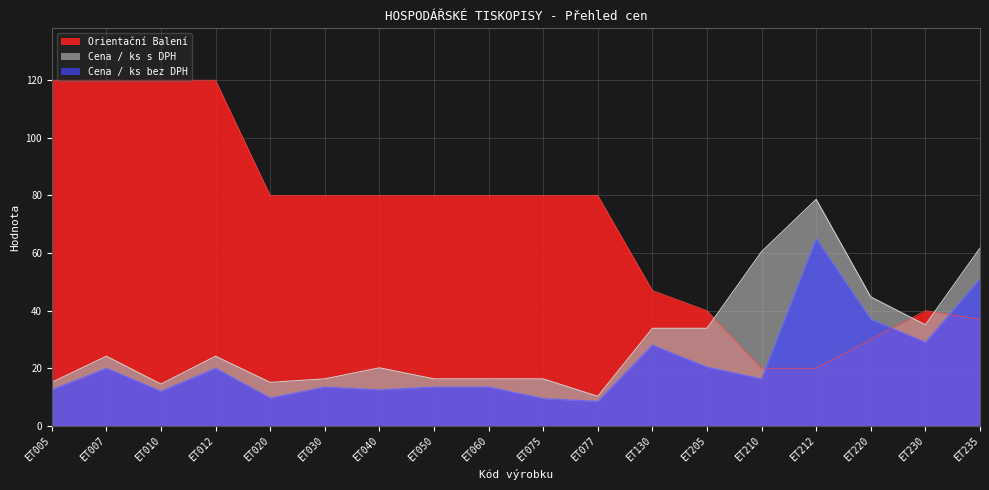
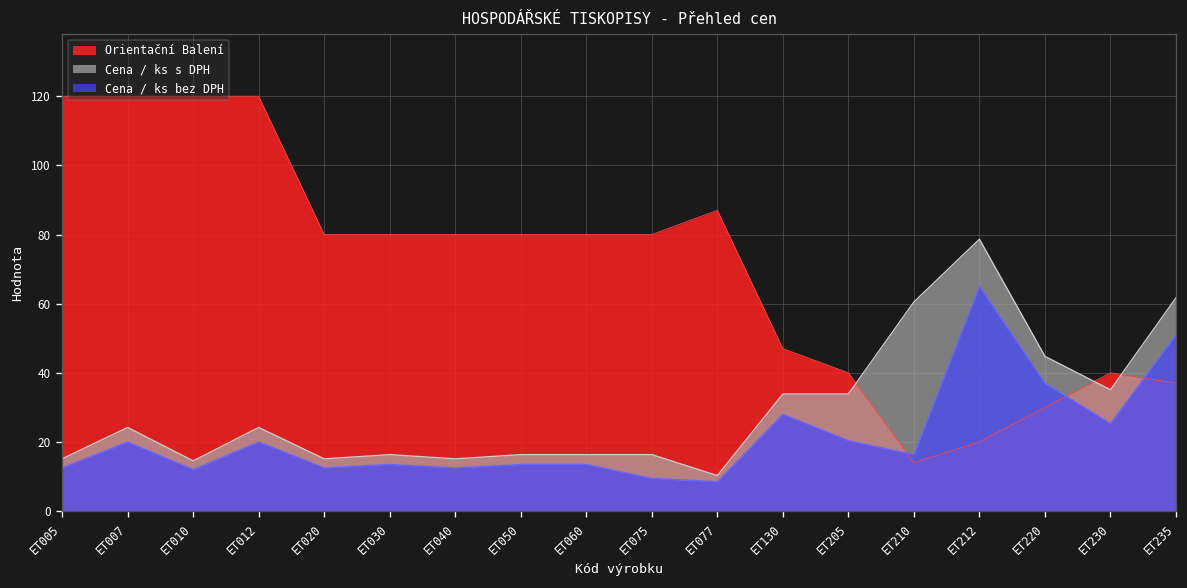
Cena / ks bez DPH, ET020: 10 -> 12
Cena / ks s DPH, ET040: 20 -> 15
Orientační Balení, ET077: 80 -> 87
Orientační Balení, ET210: 20 -> 14
Cena / ks bez DPH, ET230: 29 -> 25
